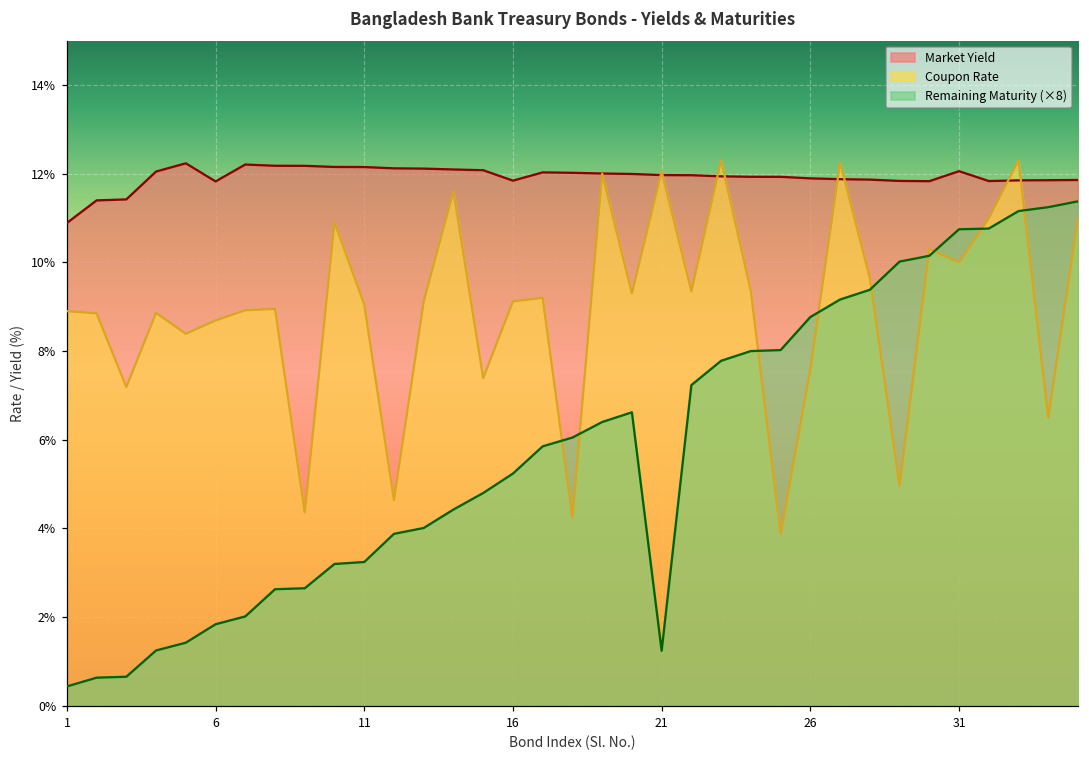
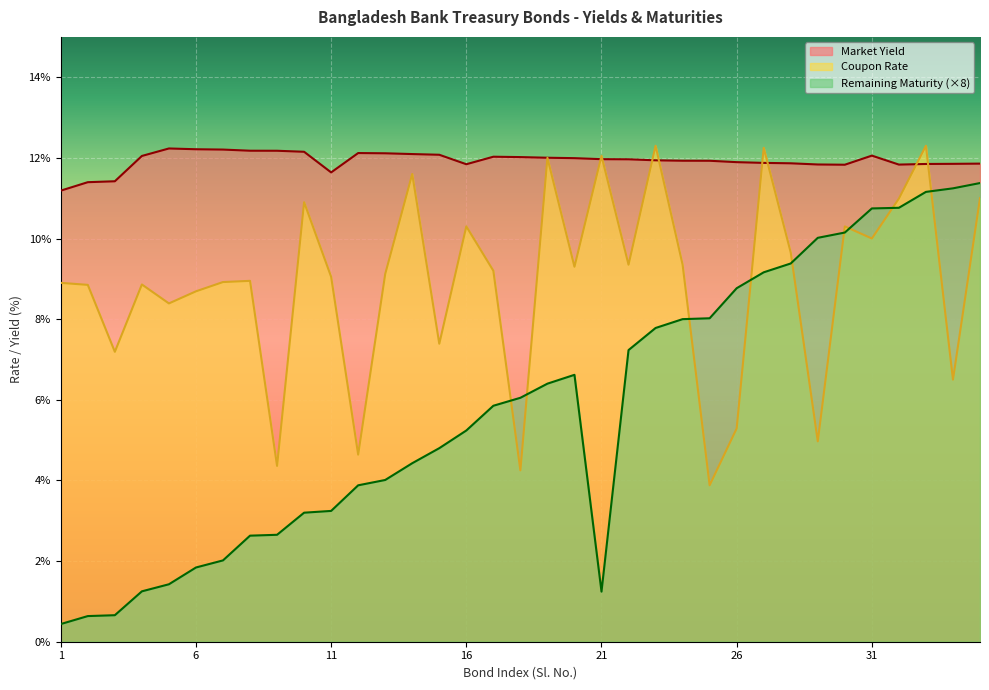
Market Yield, 1: 10.9% -> 11.2%
Market Yield, 6: 11.8% -> 12.2%
Market Yield, 11: 12.1% -> 11.6%
Coupon Rate, 16: 9.1% -> 10.3%
Coupon Rate, 26: 7.6% -> 5.3%
